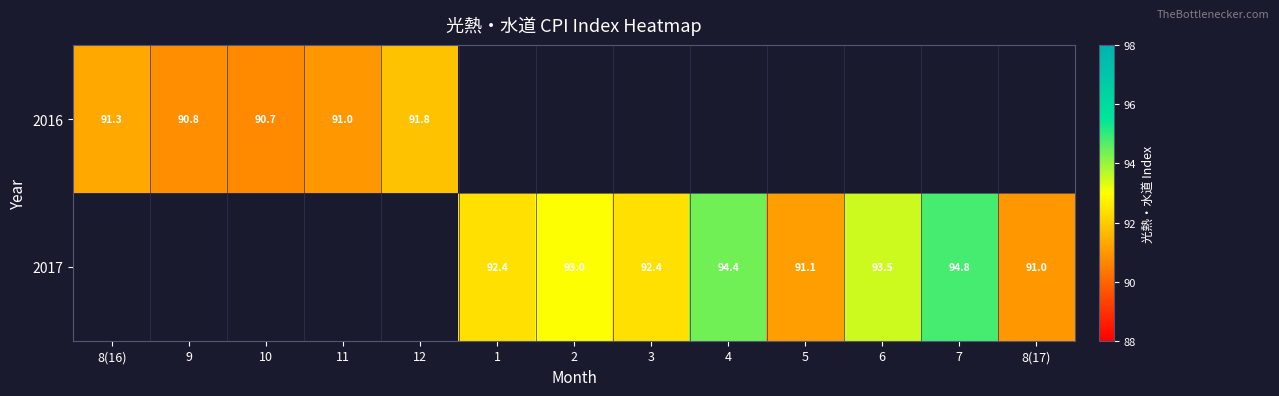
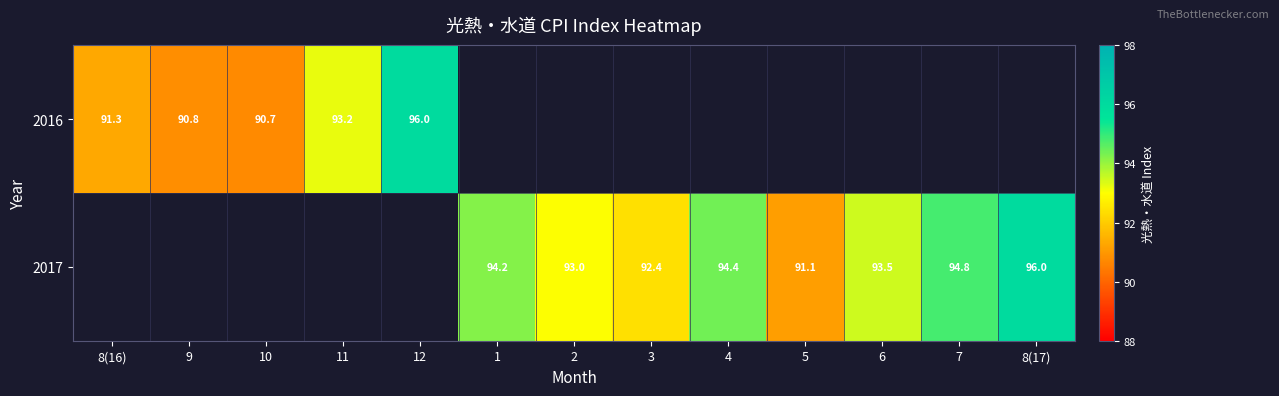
2016, 11: 91.0 -> 93.2
2016, 12: 91.8 -> 96.0
2017, 1: 92.4 -> 94.2
2017, 8(17): 91.0 -> 96.0
